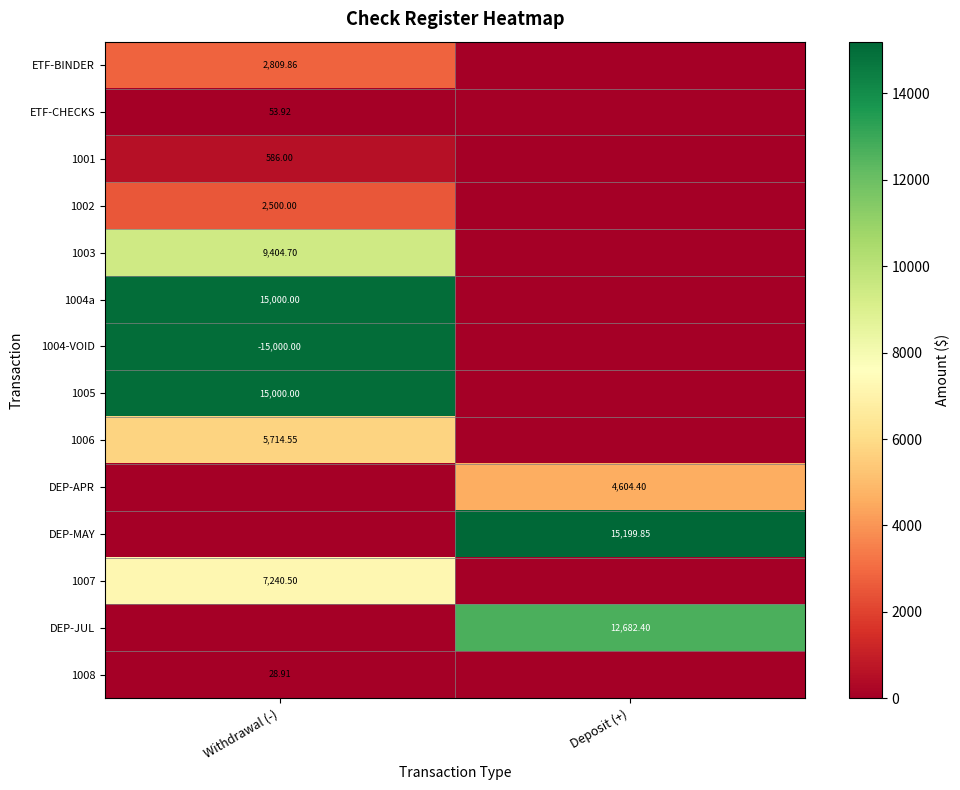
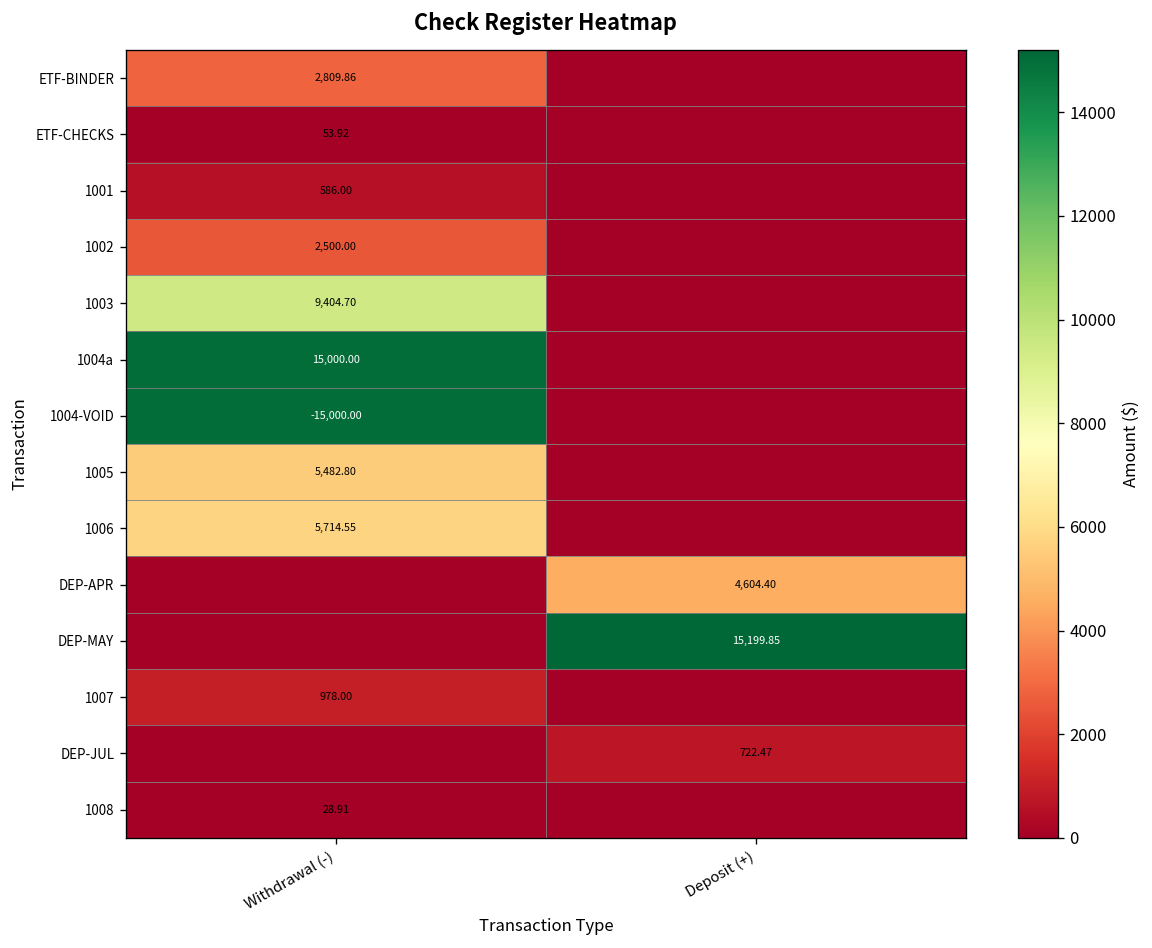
1005, Withdrawal (-): 15,000.00 -> 5,482.80
1007, Withdrawal (-): 7,240.50 -> 978.00
DEP-JUL, Deposit (+): 12,682.40 -> 722.47
